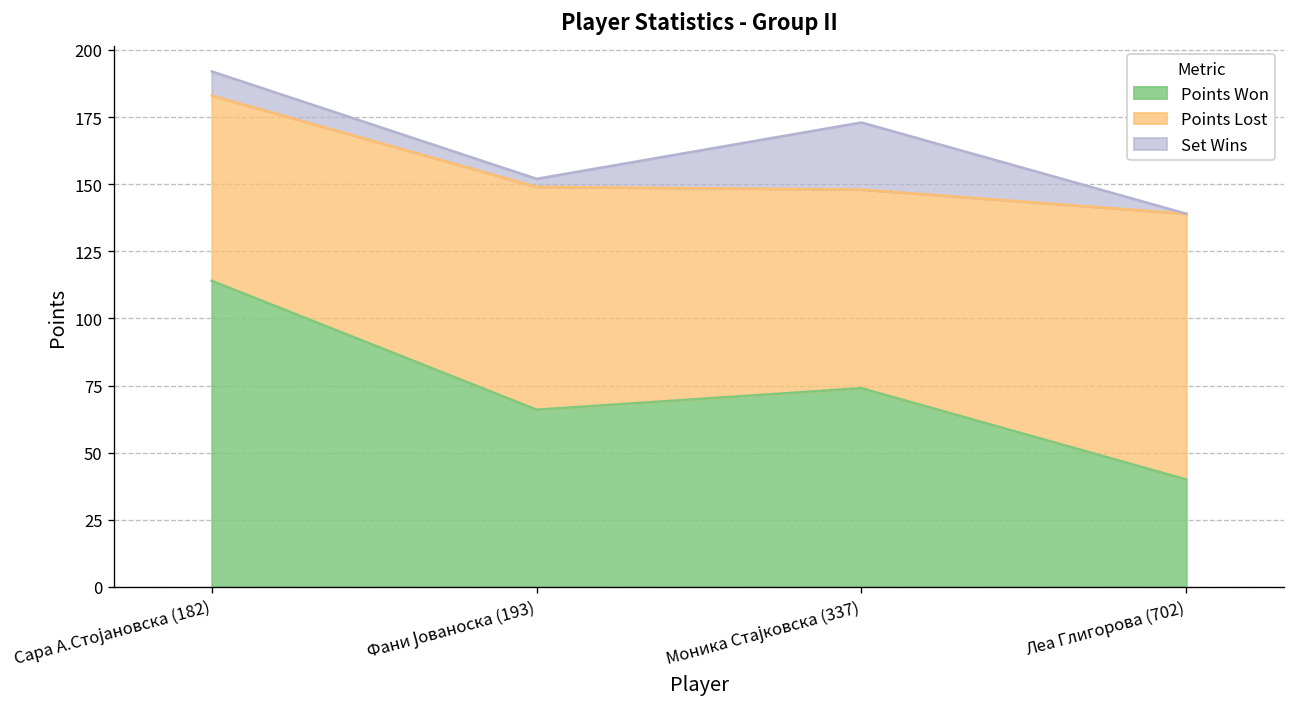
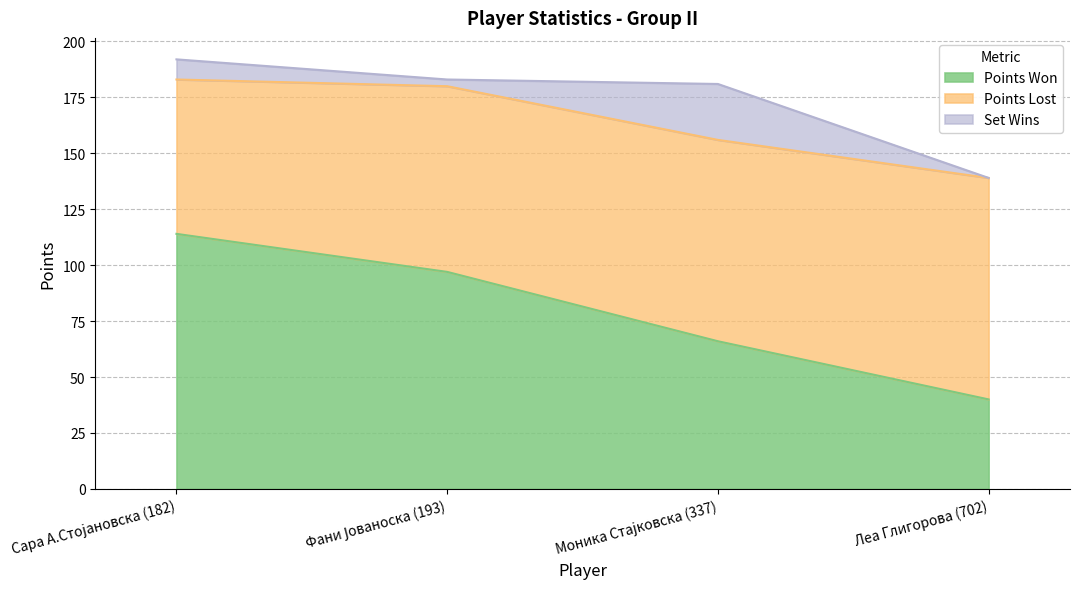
Points Won, Фани Јованоска (193): 66 -> 97
Points Won, Моника Стајковска (337): 74 -> 66
Points Lost, Моника Стајковска (337): 74 -> 90
